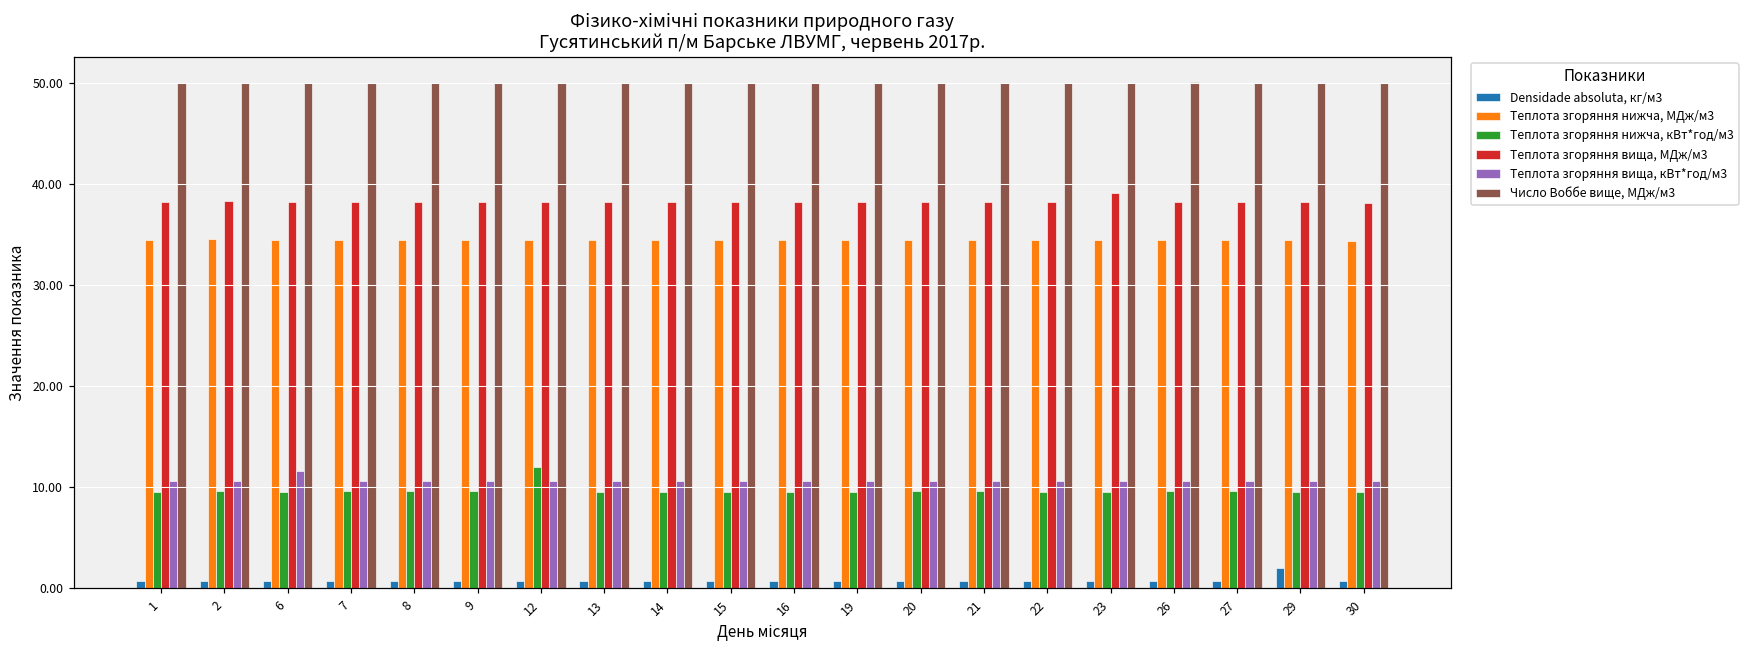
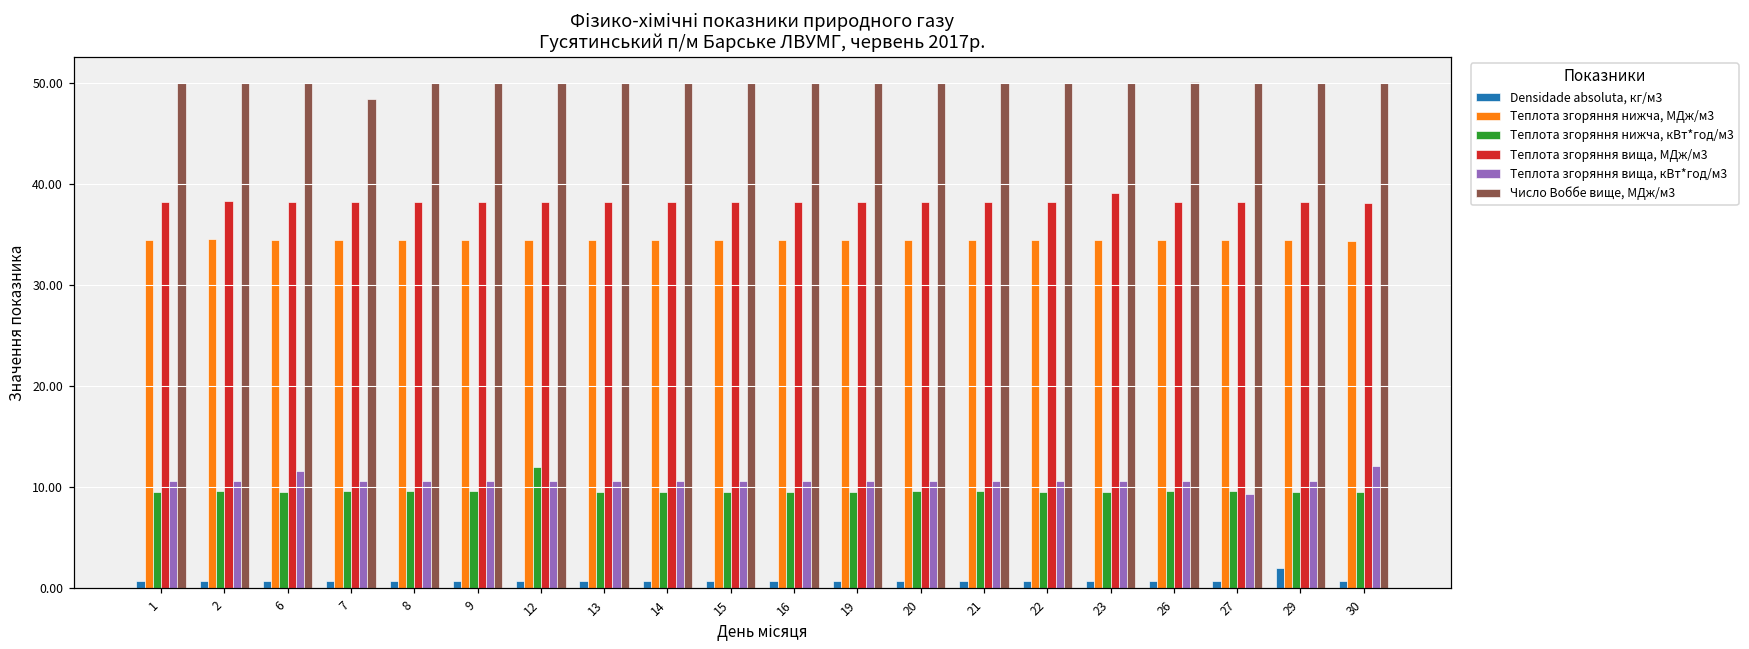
Число Воббе вище, МДж/м3, 7: 50 -> 48
Теплота згоряння вища, кВт*год/м3, 27: 11 -> 9
Теплота згоряння вища, кВт*год/м3, 30: 11 -> 12
